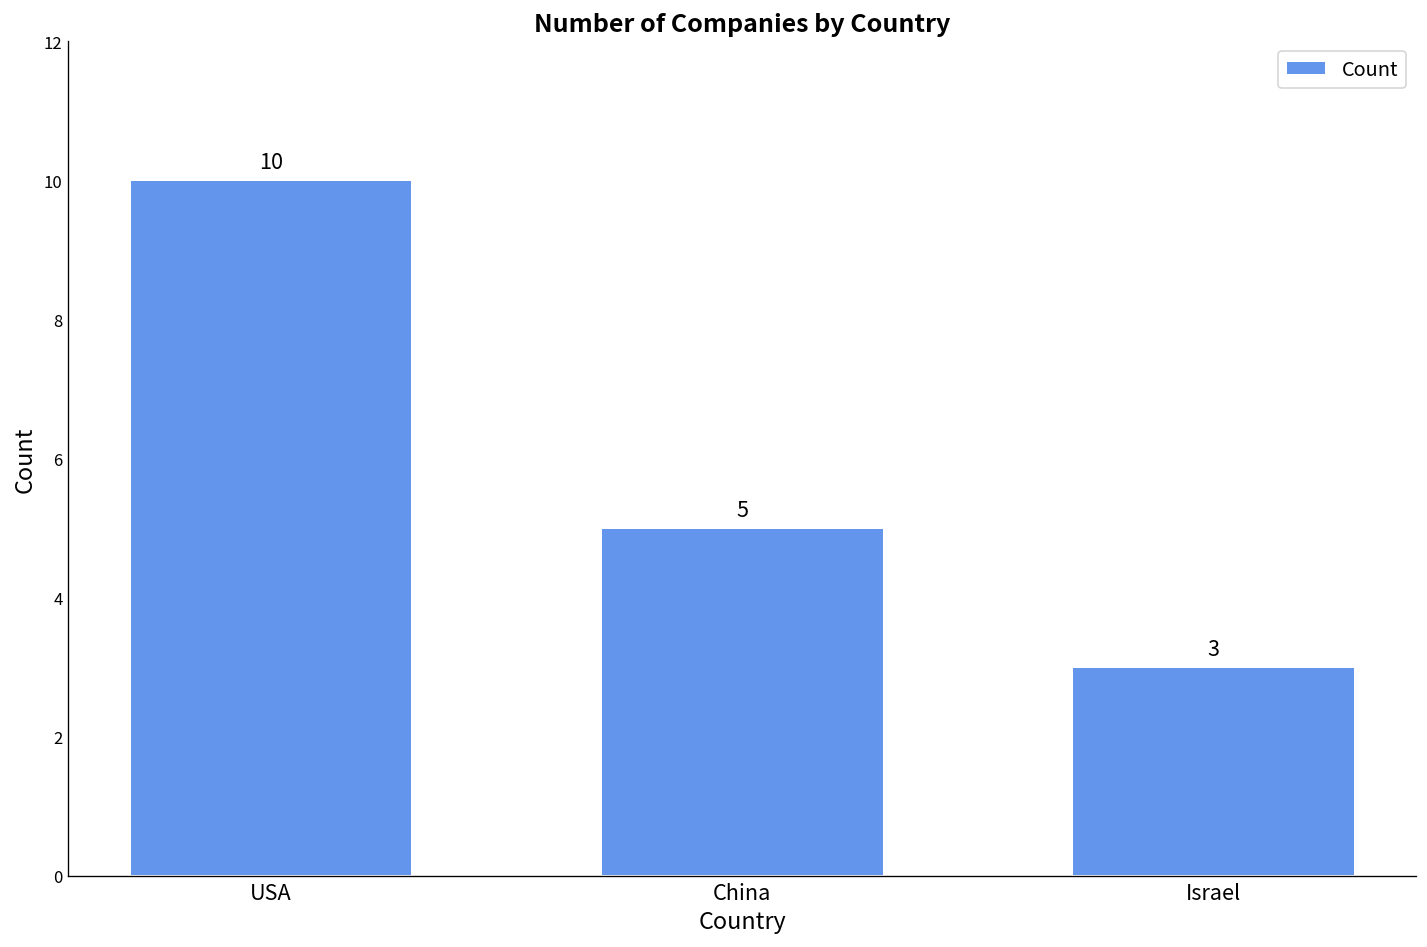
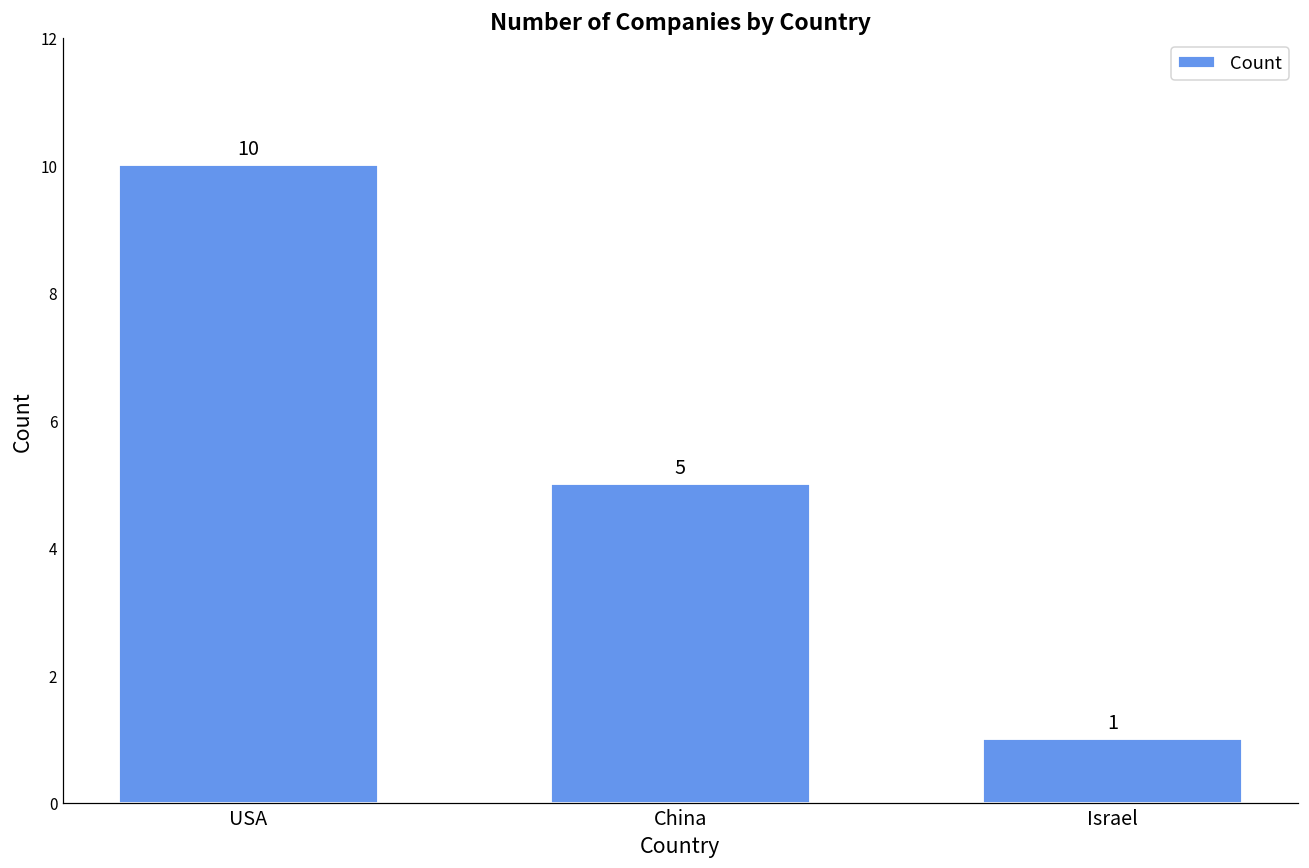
Israel: 3 -> 1
